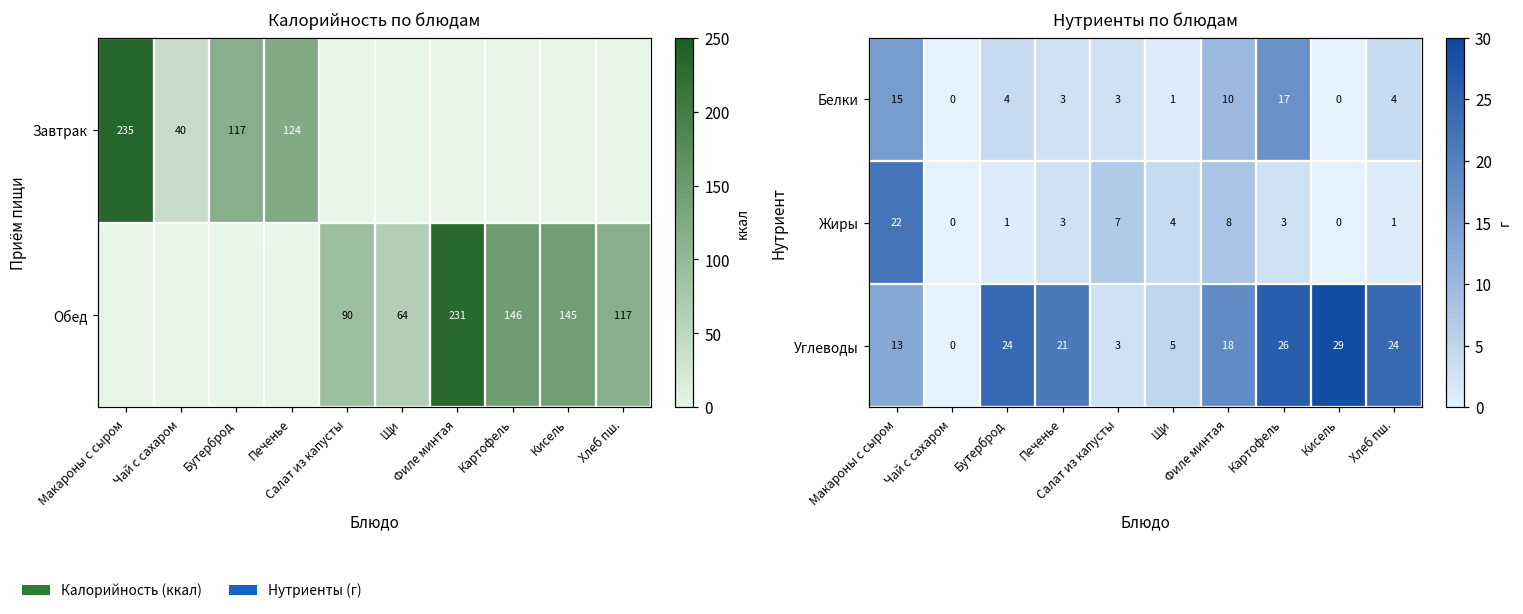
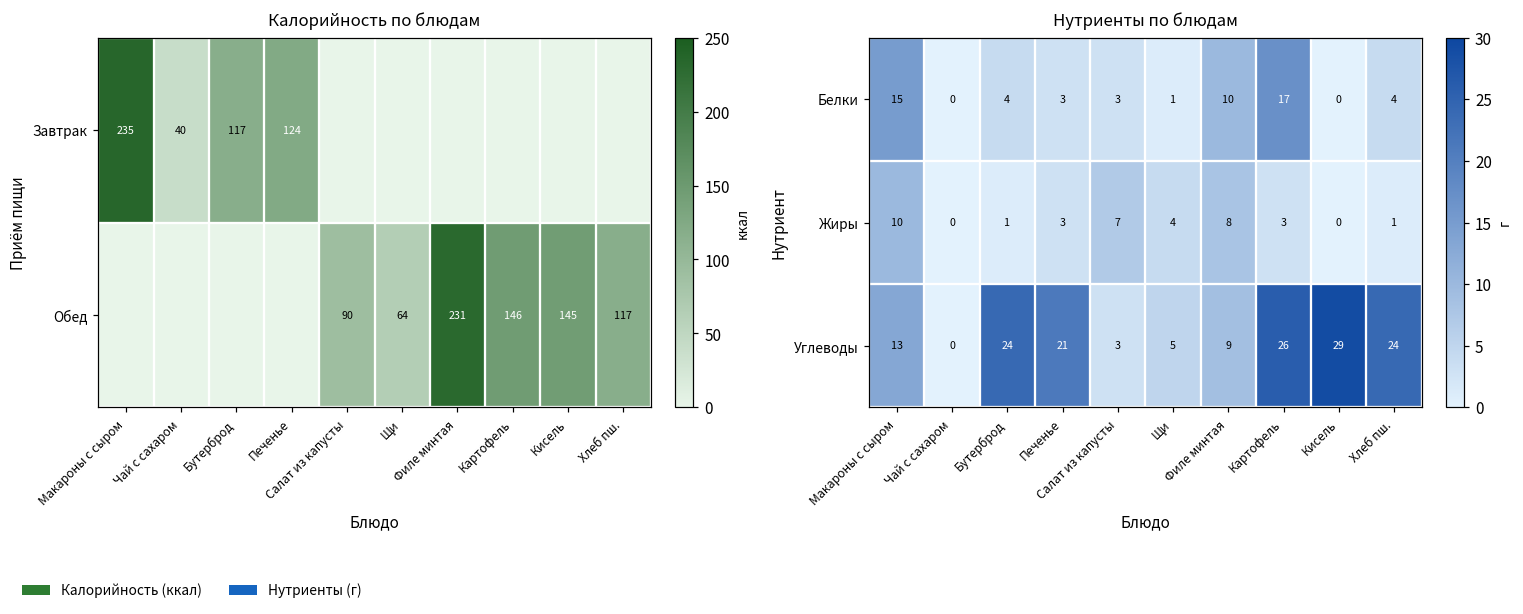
Нутриенты по блюдам, Жиры, Макароны с сыром: 22 -> 10
Нутриенты по блюдам, Углеводы, Филе минтая: 18 -> 9
